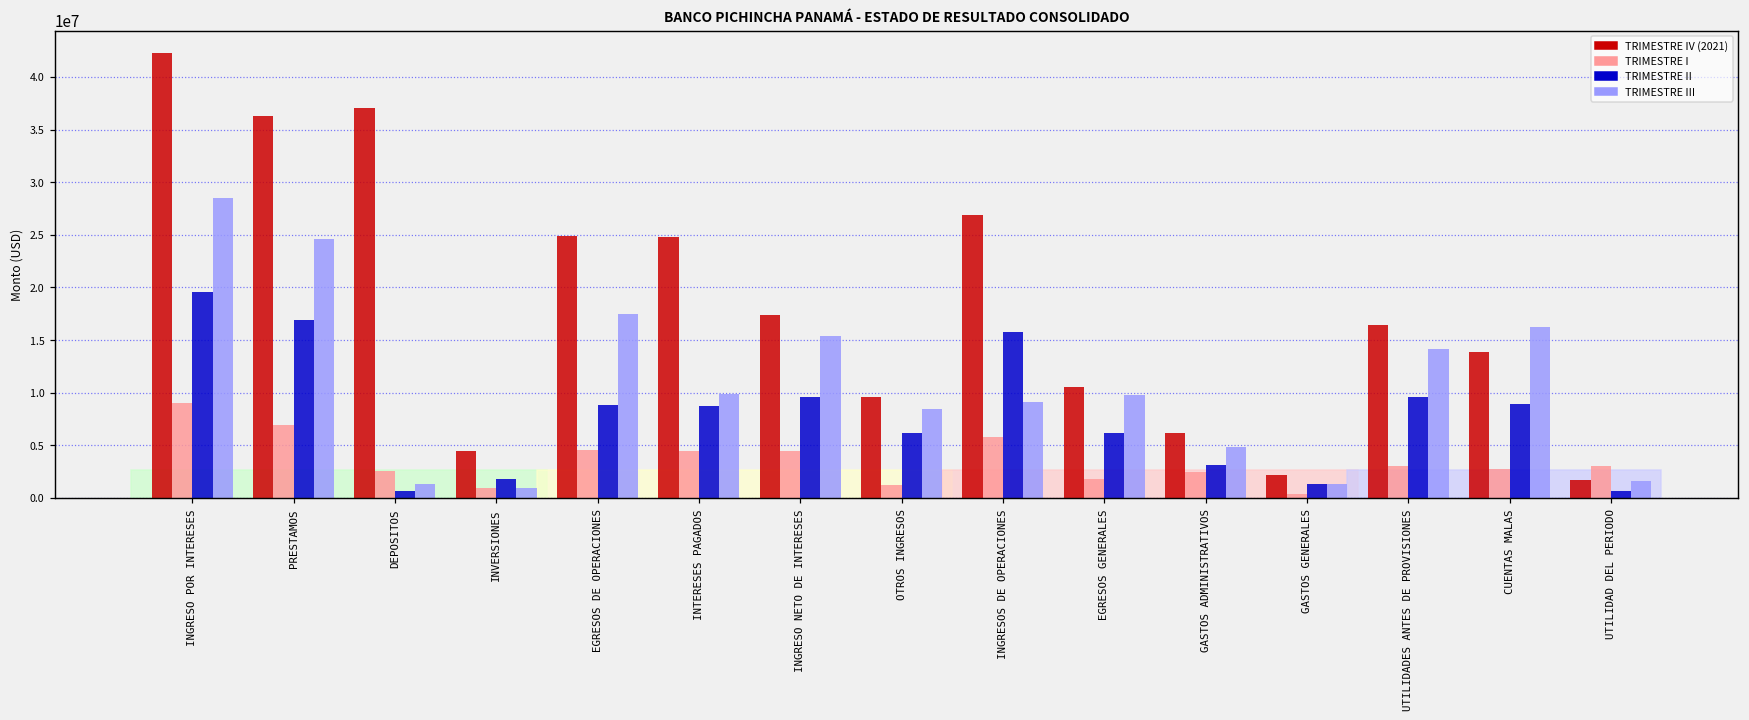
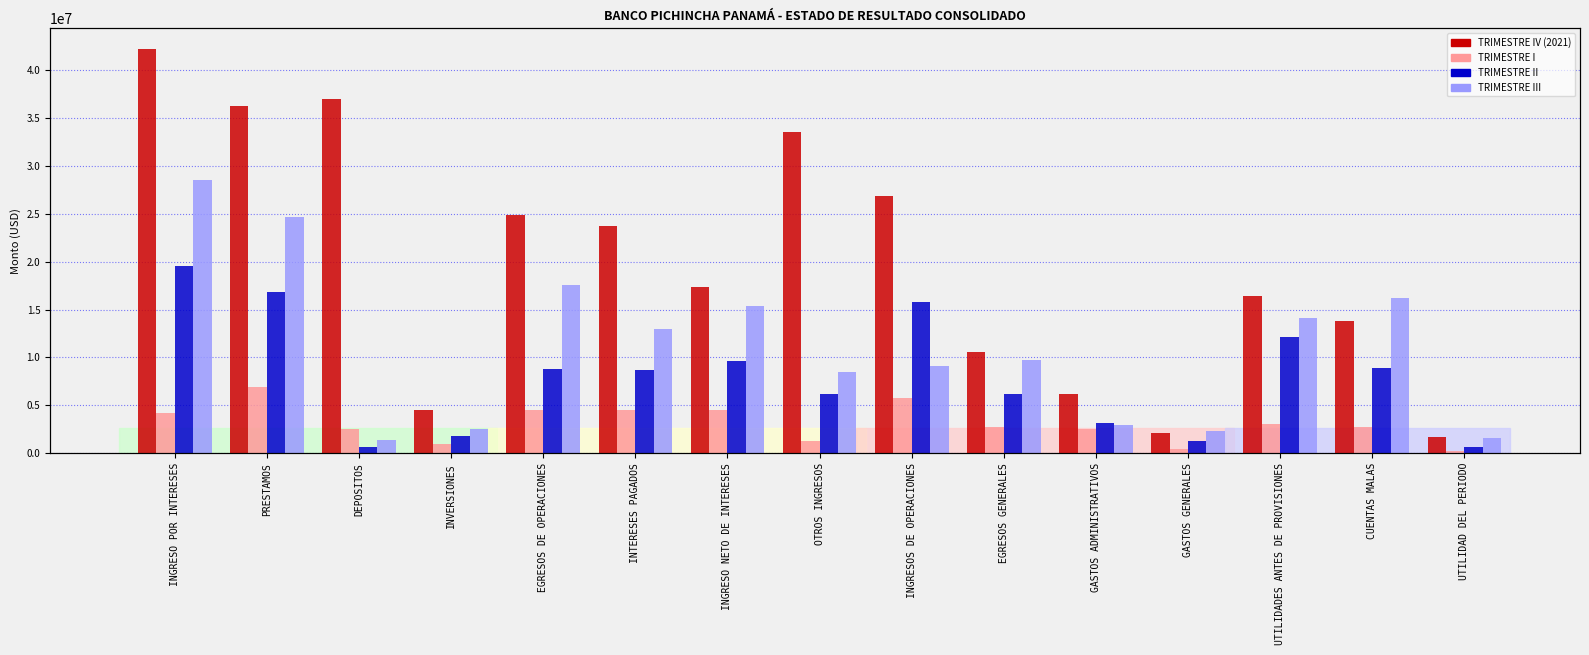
TRIMESTRE I, INGRESO POR INTERESES: 9000000 -> 4000000
TRIMESTRE III, INVERSIONES: 1000000 -> 3000000
TRIMESTRE IV (2021), INTERESES PAGADOS: 25000000 -> 24000000
TRIMESTRE III, INTERESES PAGADOS: 10000000 -> 13000000
TRIMESTRE IV (2021), OTROS INGRESOS: 10000000 -> 34000000
TRIMESTRE I, EGRESOS GENERALES: 2000000 -> 3000000
TRIMESTRE III, GASTOS ADMINISTRATIVOS: 5000000 -> 3000000
TRIMESTRE III, GASTOS GENERALES: 1000000 -> 2000000
TRIMESTRE II, UTILIDADES ANTES DE PROVISIONES: 10000000 -> 12000000
TRIMESTRE I, UTILIDAD DEL PERIODO: 3000000 -> 0
